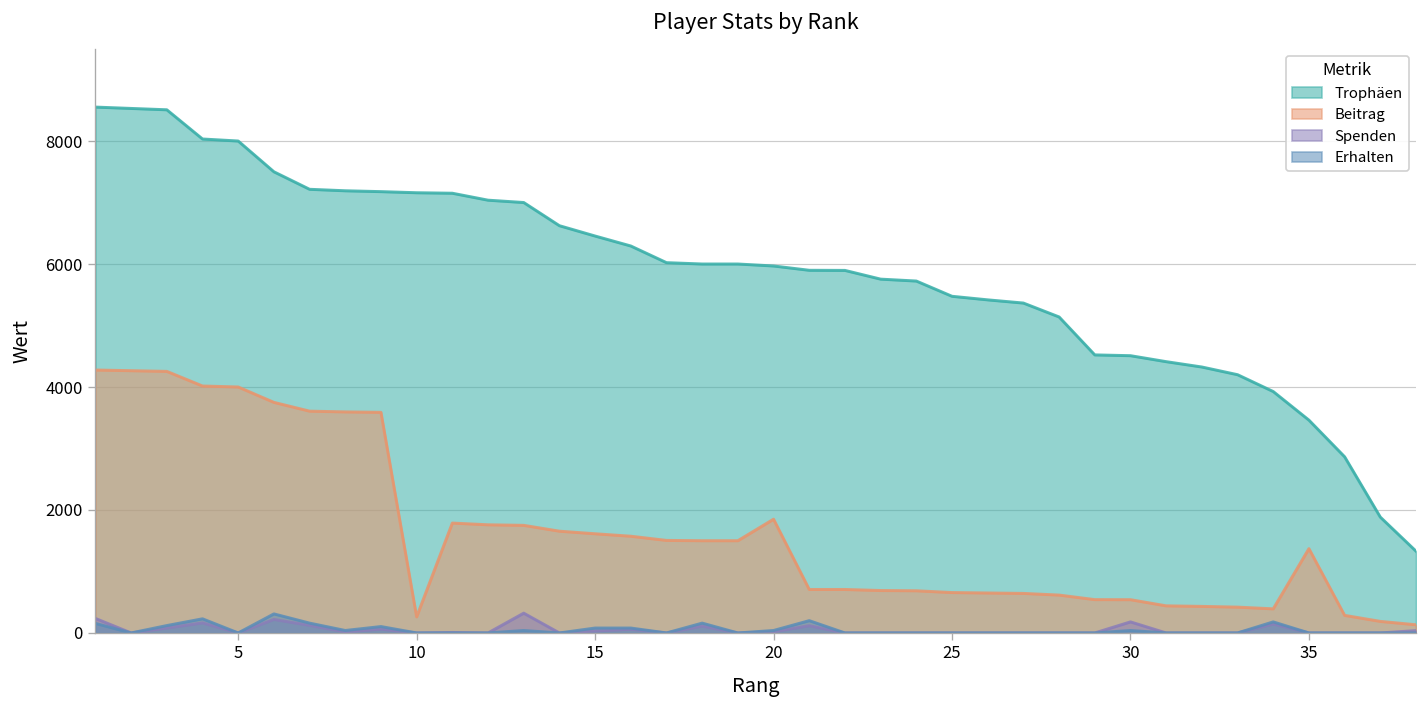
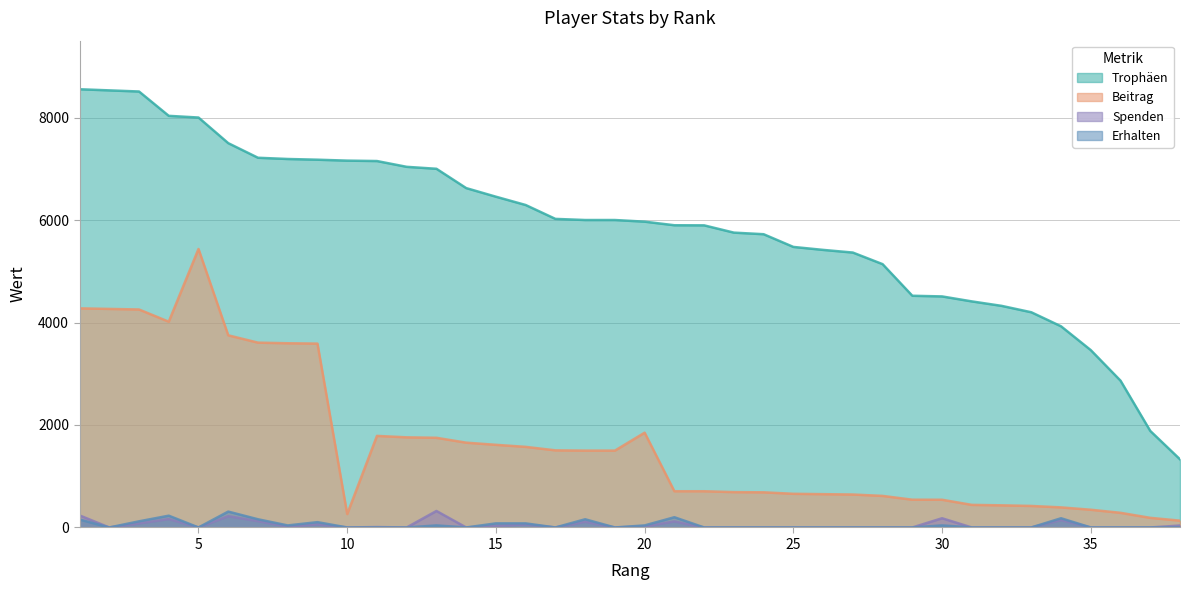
Beitrag, 5: 4000 -> 5400
Beitrag, 35: 1400 -> 300
